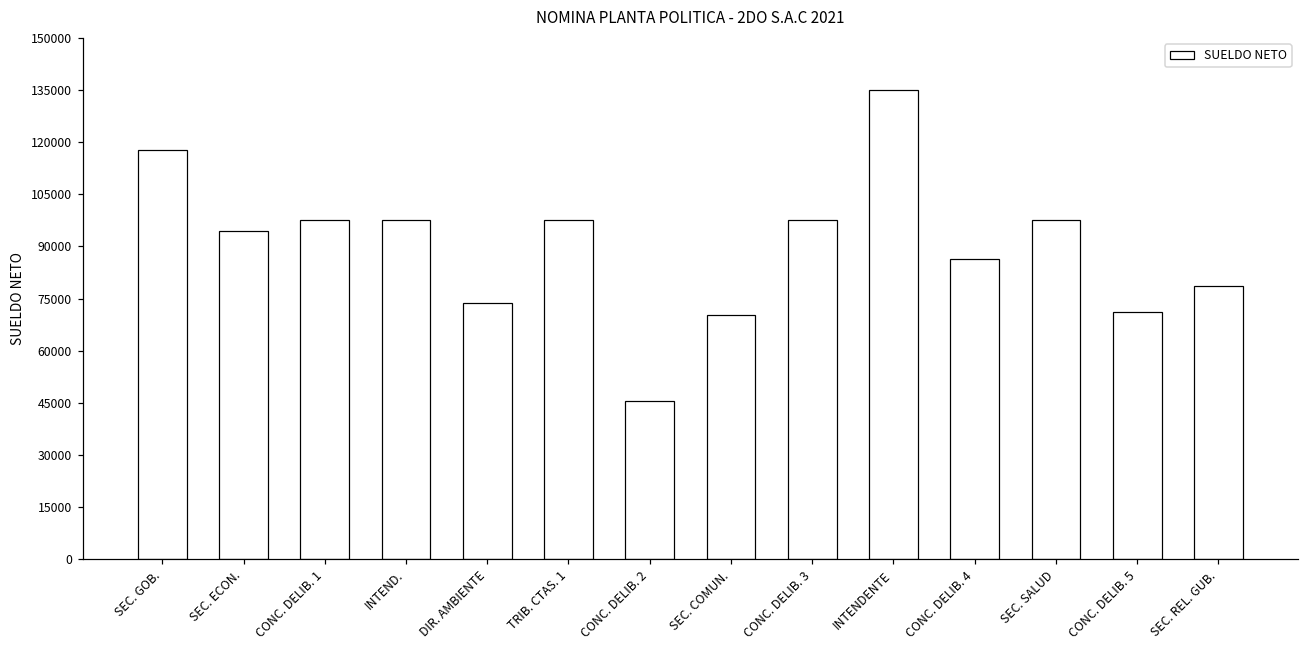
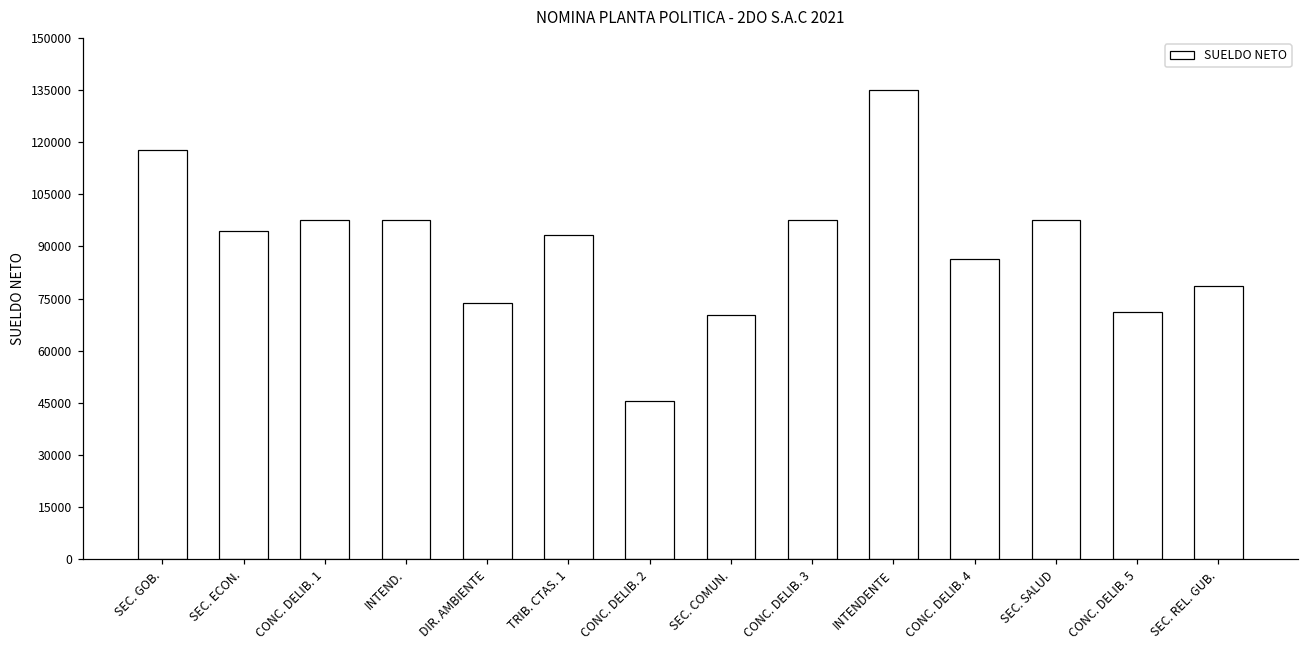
TRIB. CTAS. 1: 98000 -> 93000
